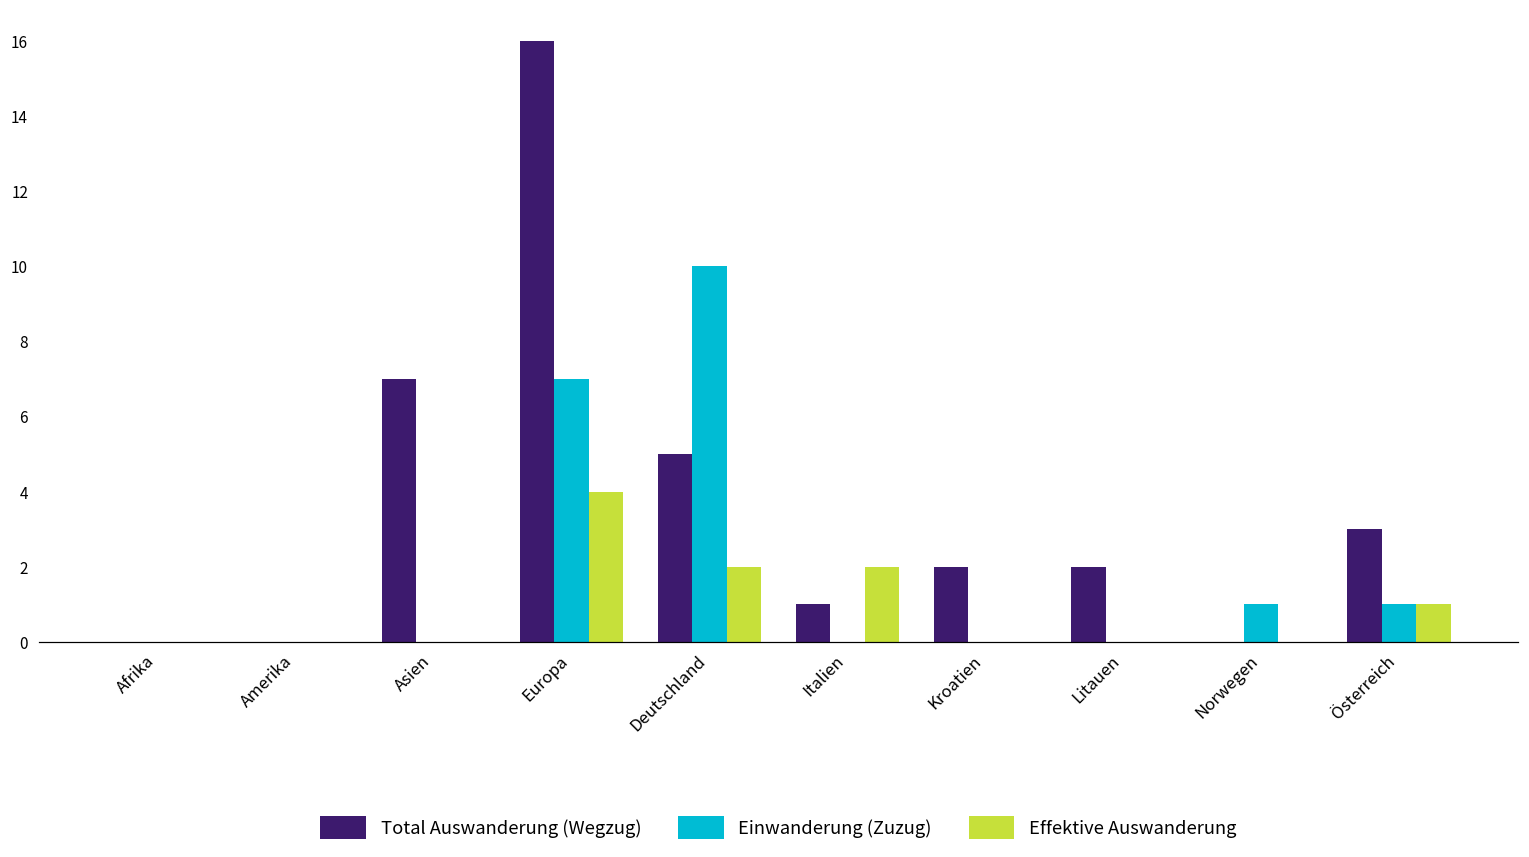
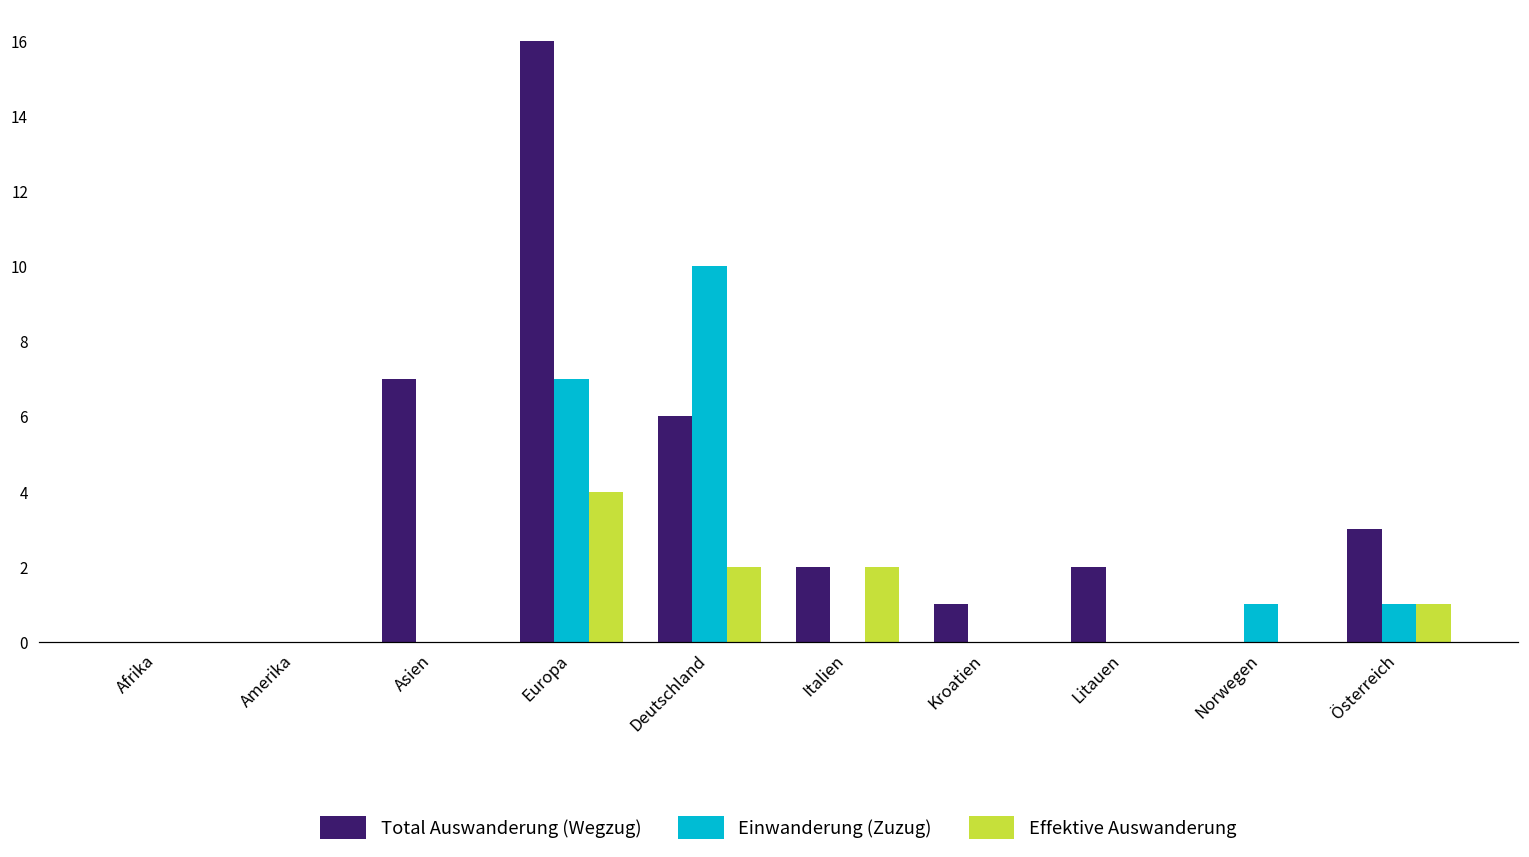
Total Auswanderung (Wegzug), Deutschland: 5 -> 6
Total Auswanderung (Wegzug), Italien: 1 -> 2
Total Auswanderung (Wegzug), Kroatien: 2 -> 1
